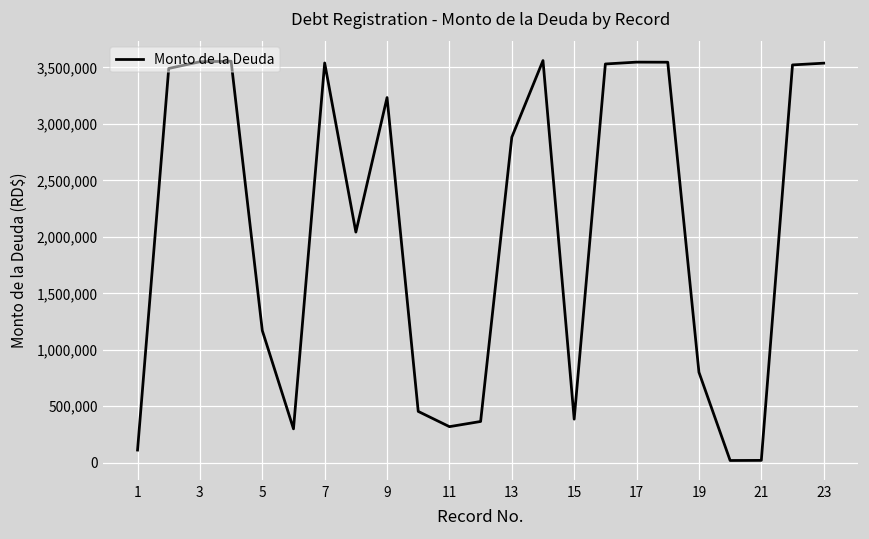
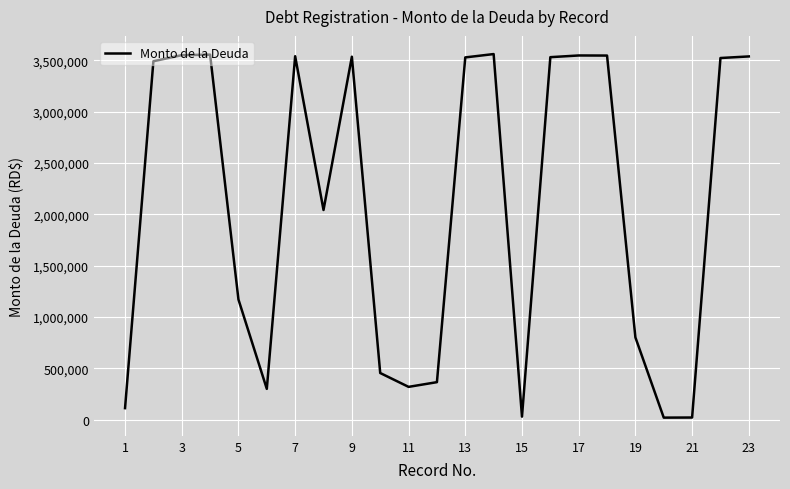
9: 3,230,000 -> 3,540,000
13: 2,880,000 -> 3,530,000
15: 390,000 -> 30,000
